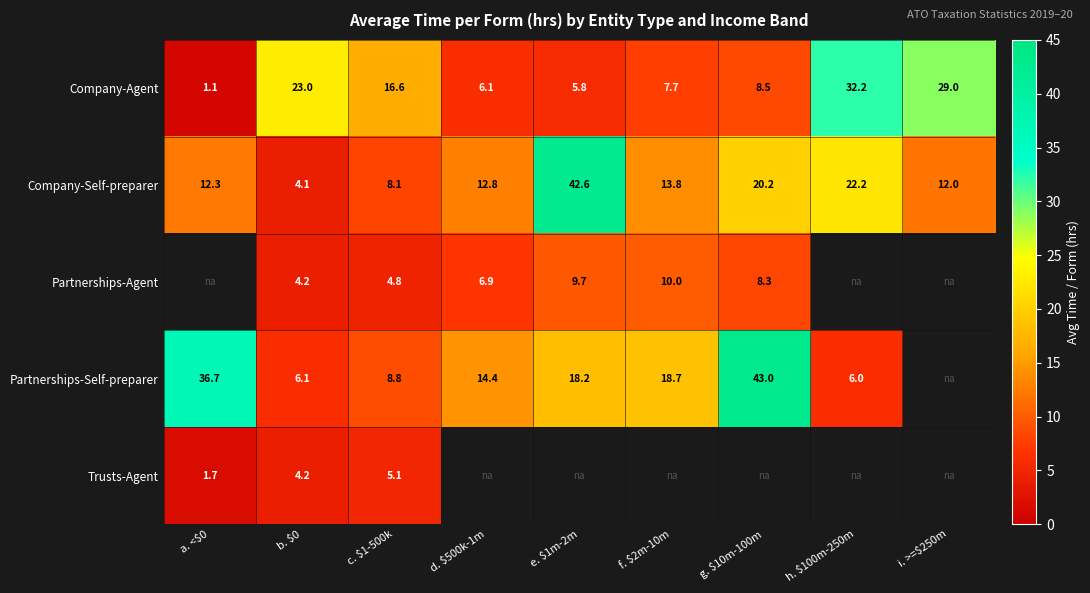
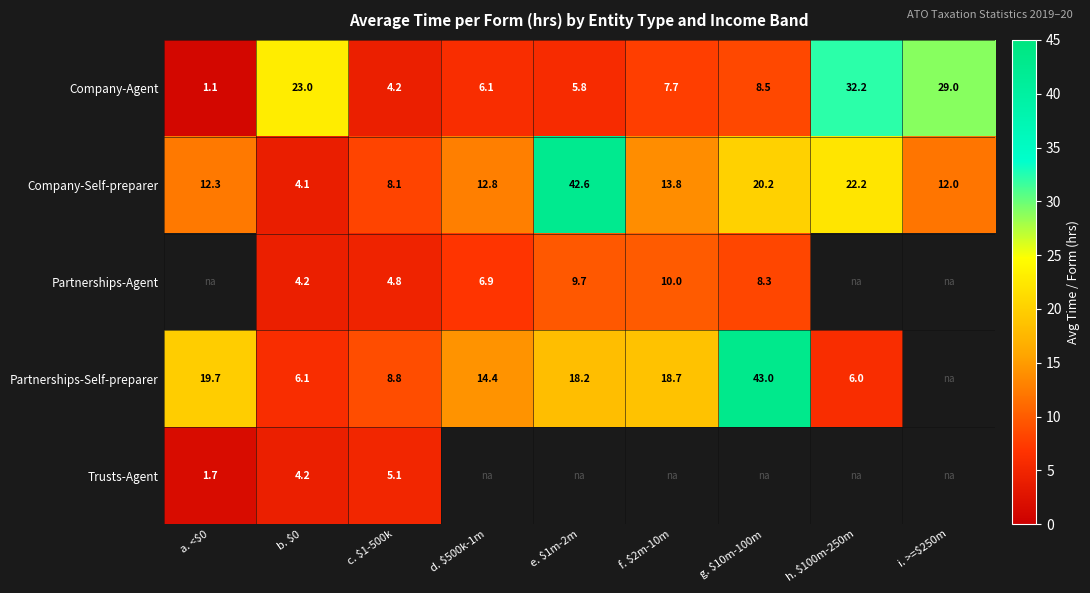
Company-Agent, c. $1-500k: 16.6 -> 4.2
Partnerships-Self-preparer, a. <$0: 36.7 -> 19.7
